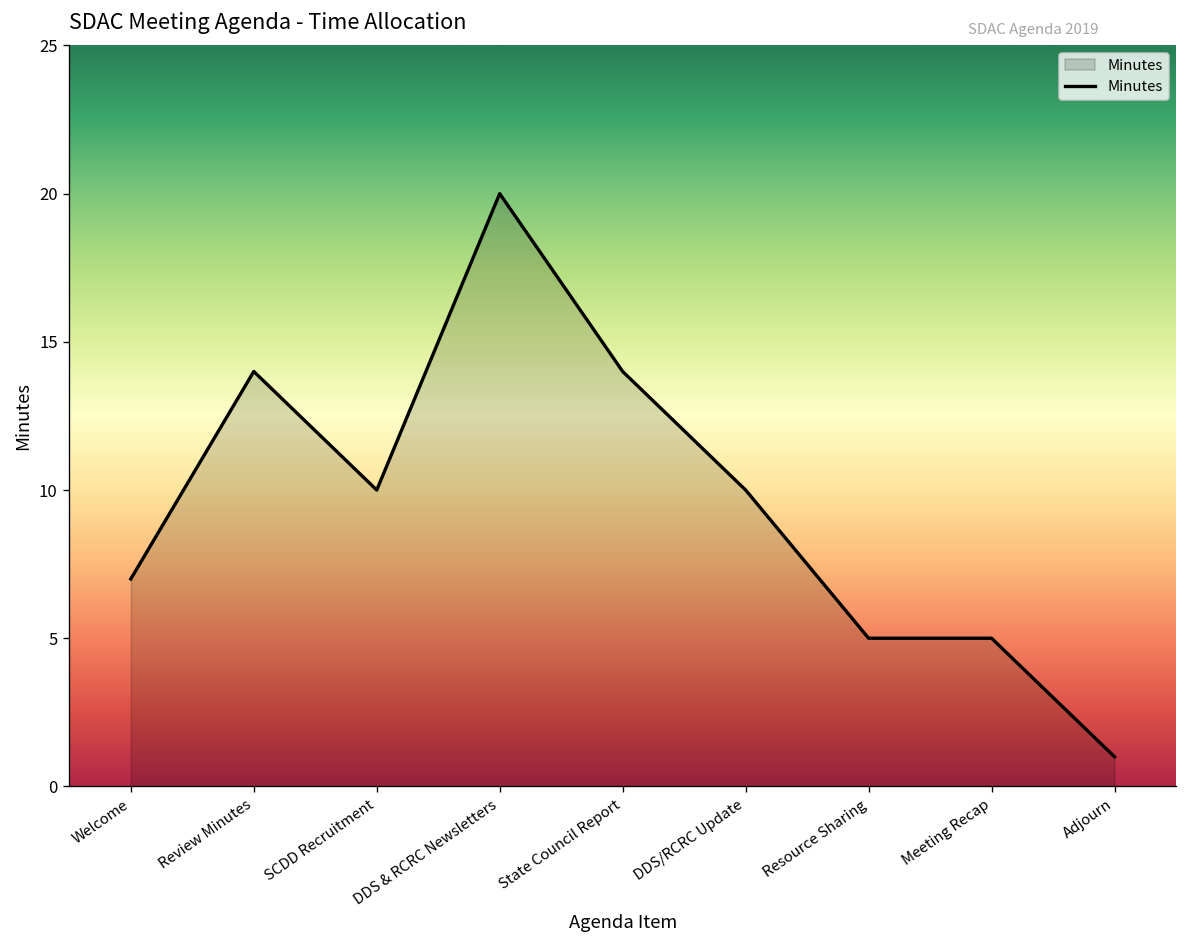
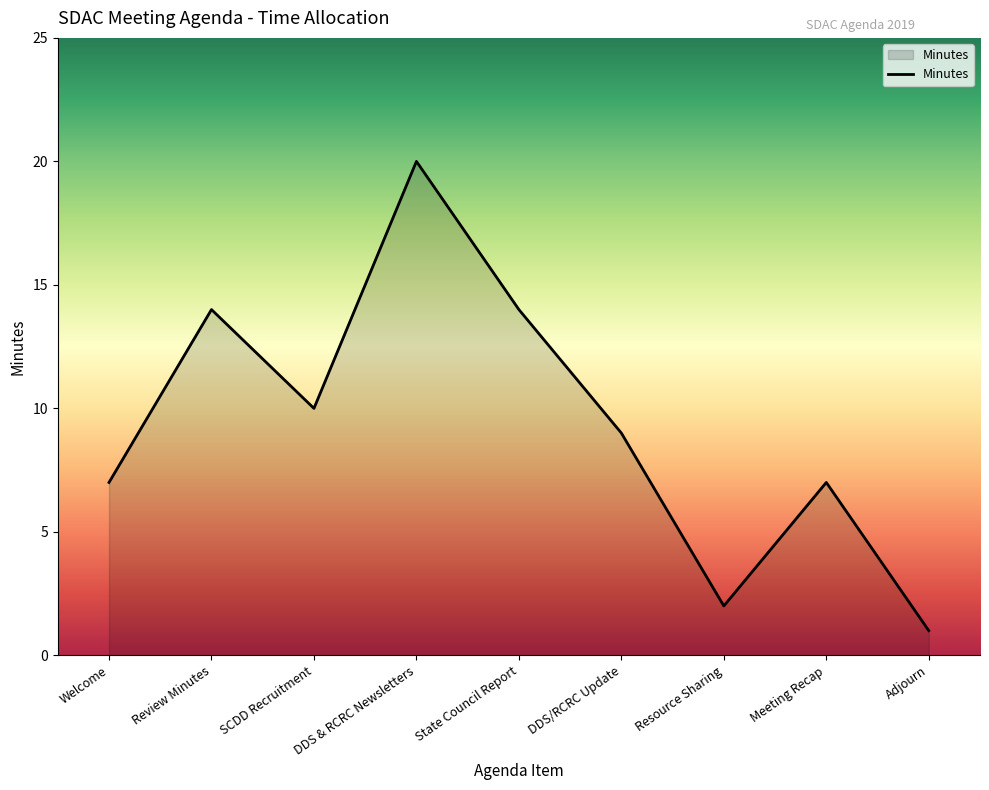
DDS/RCRC Update: 10 -> 9
Resource Sharing: 5 -> 2
Meeting Recap: 5 -> 7
